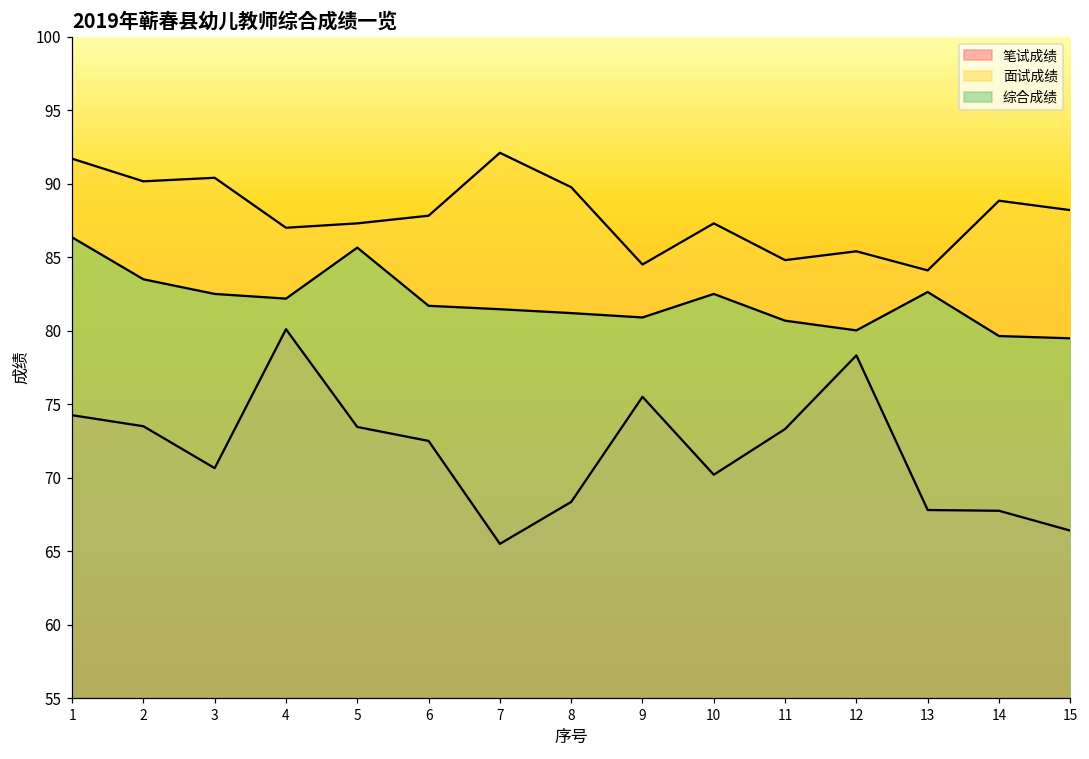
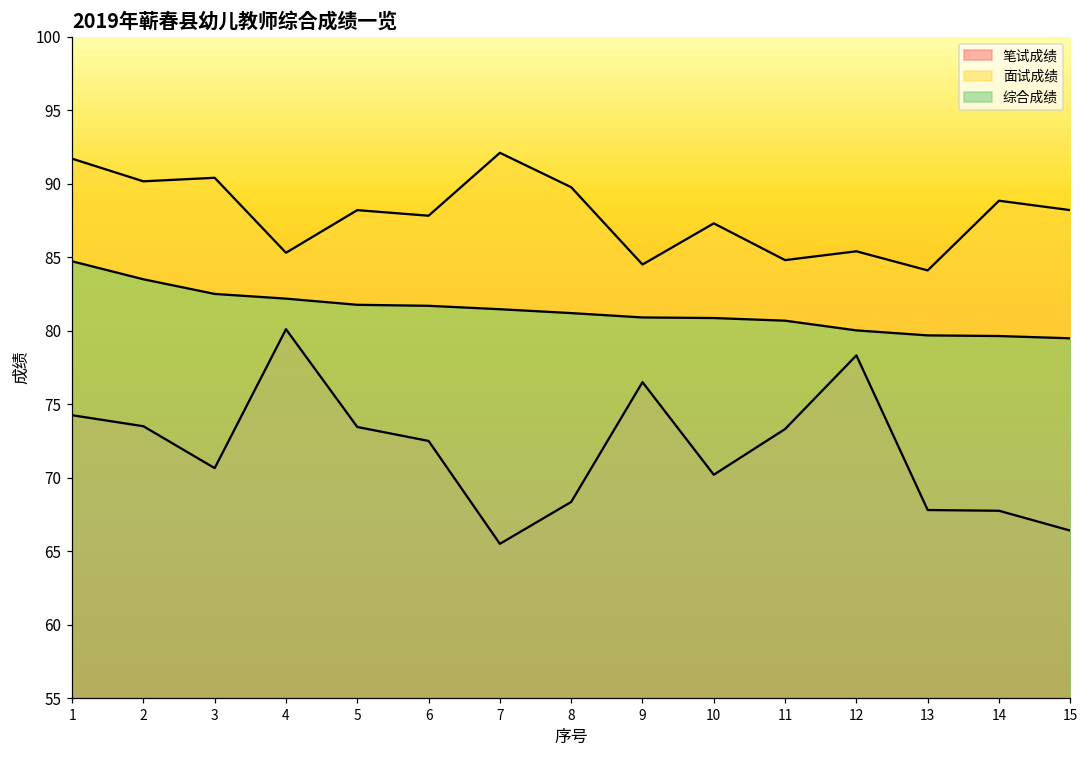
综合成绩, 1: 86.4 -> 84.7
面试成绩, 4: 87.0 -> 85.3
面试成绩, 5: 87.3 -> 88.2
综合成绩, 5: 85.7 -> 81.8
笔试成绩, 9: 75.5 -> 76.5
综合成绩, 10: 82.5 -> 80.9
综合成绩, 13: 82.6 -> 79.7
